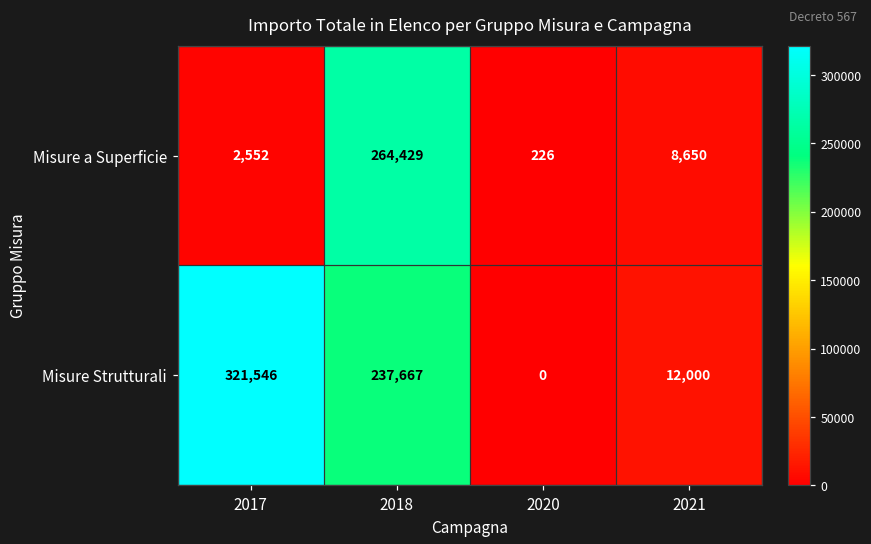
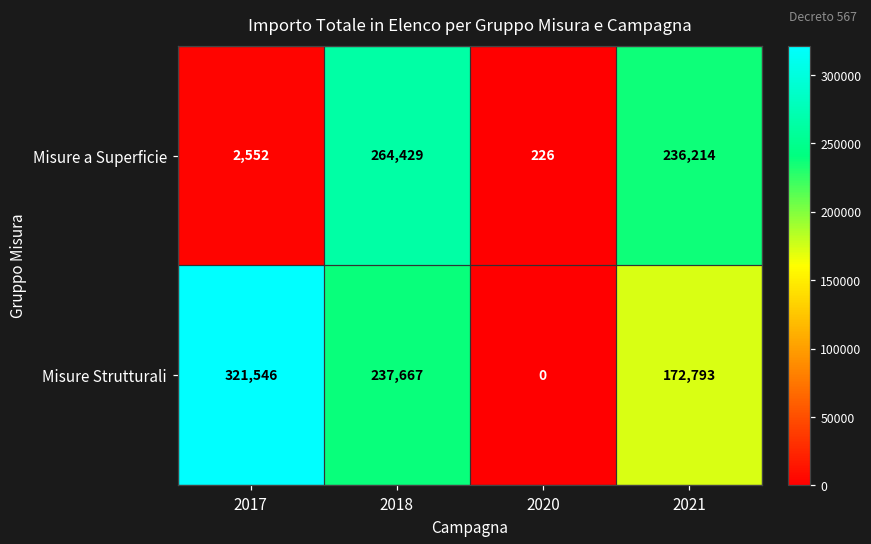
Misure a Superficie, 2021: 8,650 -> 236,214
Misure Strutturali, 2021: 12,000 -> 172,793
